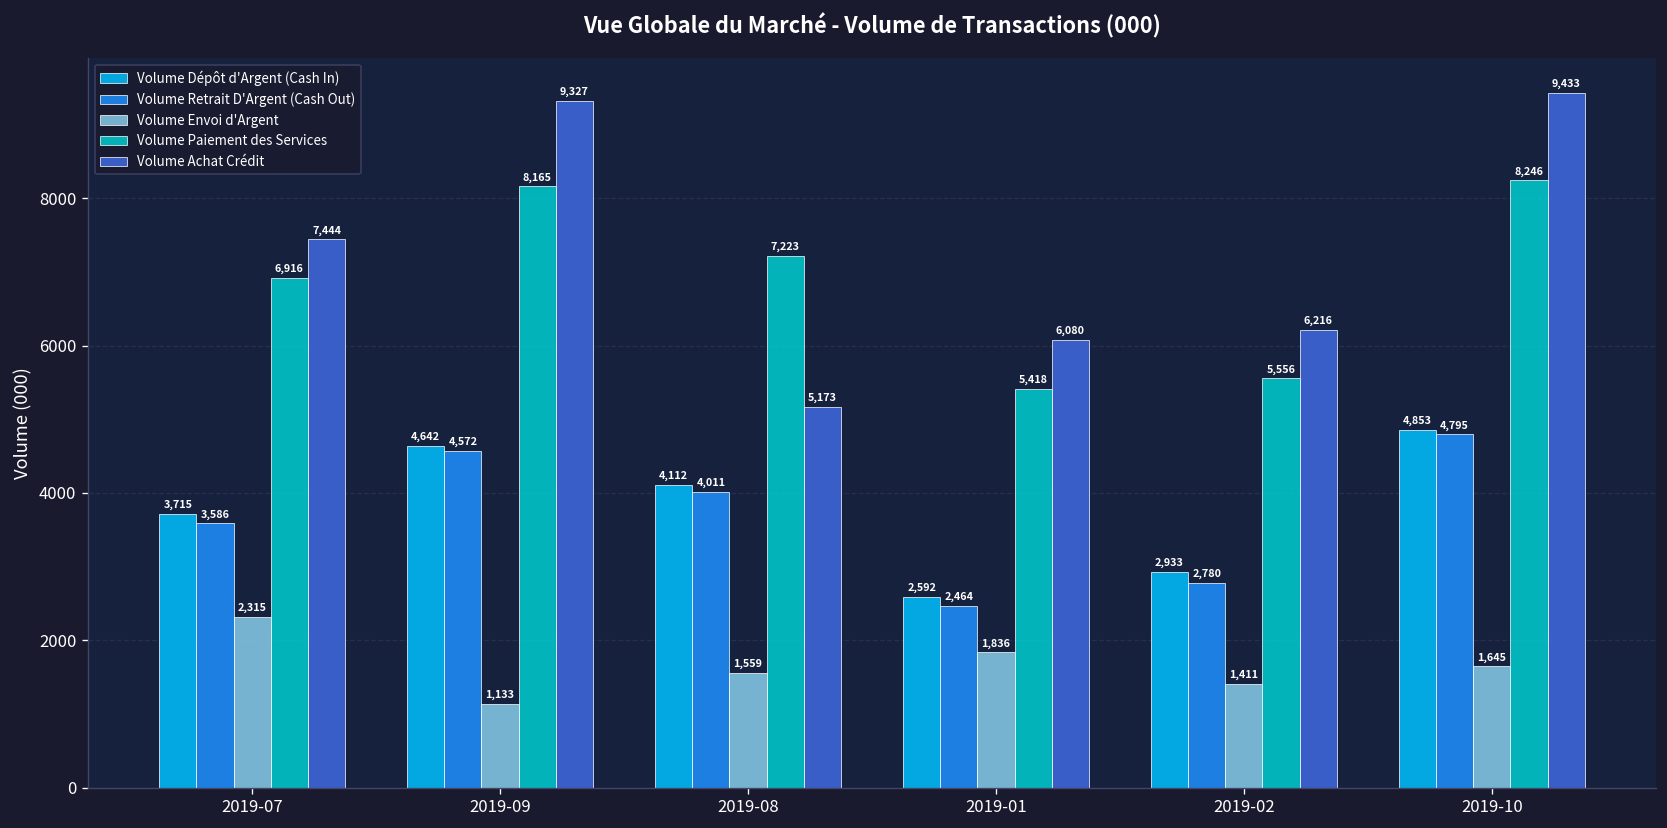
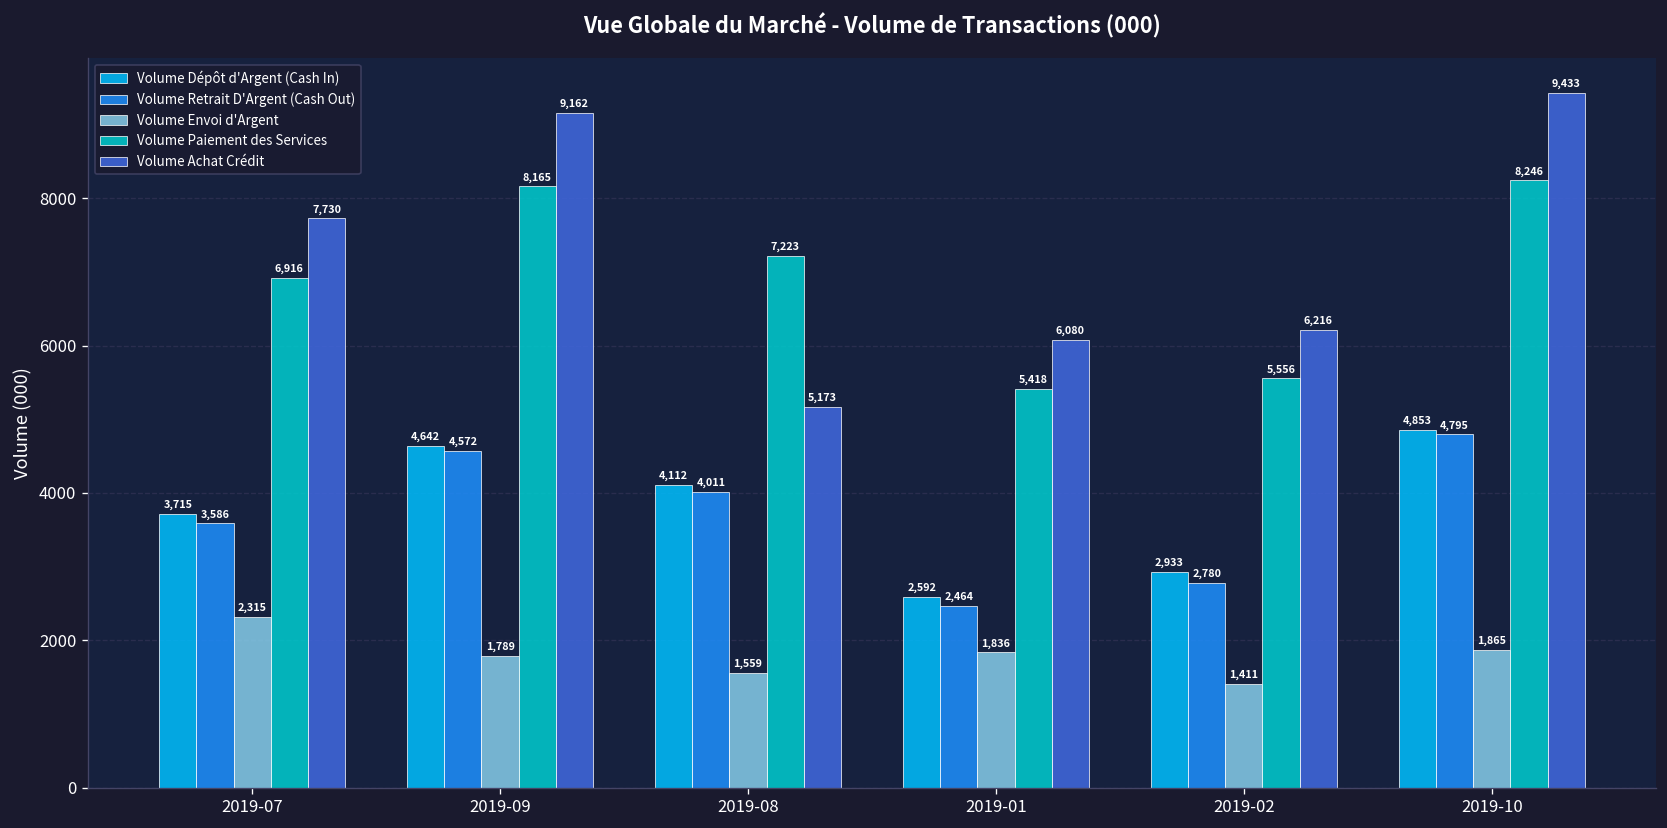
Volume Achat Crédit, 2019-07: 7,444 -> 7,730
Volume Envoi d'Argent, 2019-09: 1,133 -> 1,789
Volume Achat Crédit, 2019-09: 9,327 -> 9,162
Volume Envoi d'Argent, 2019-10: 1,645 -> 1,865
